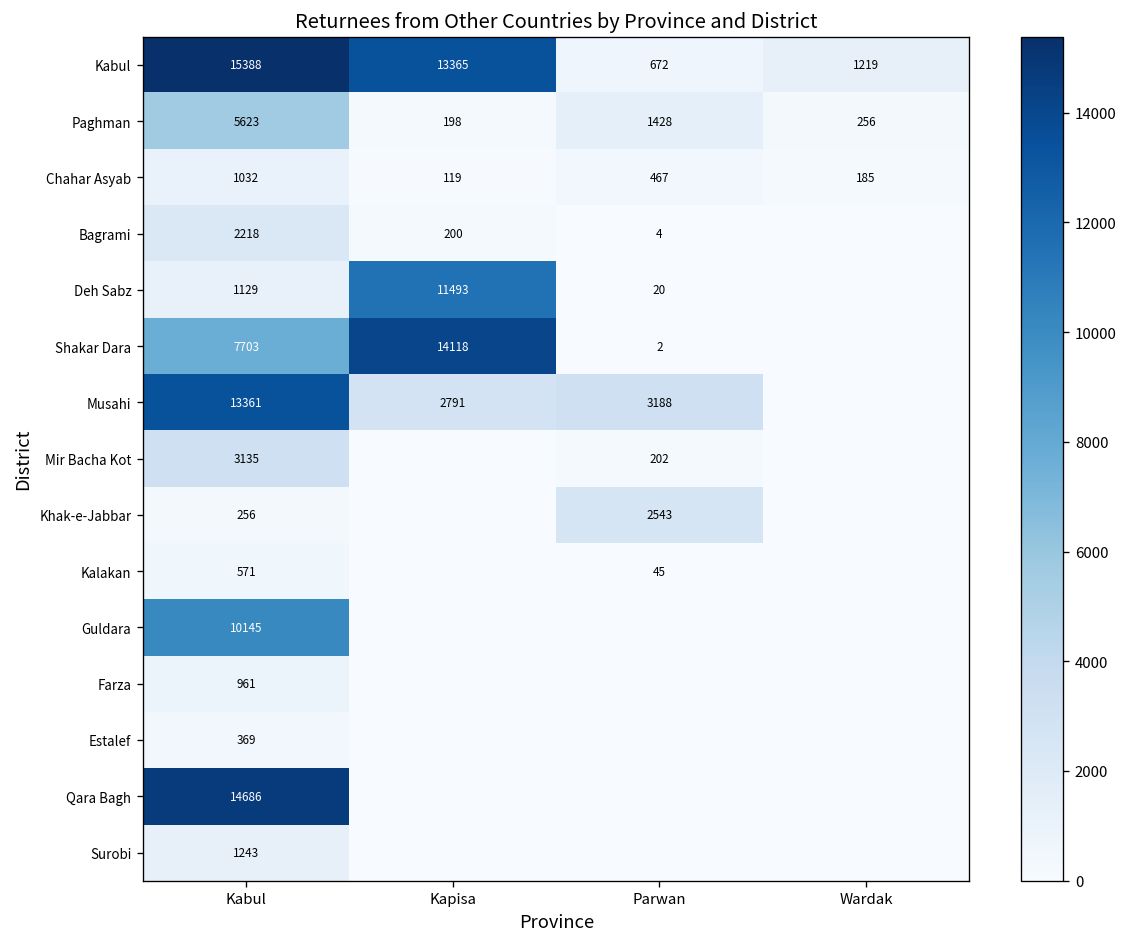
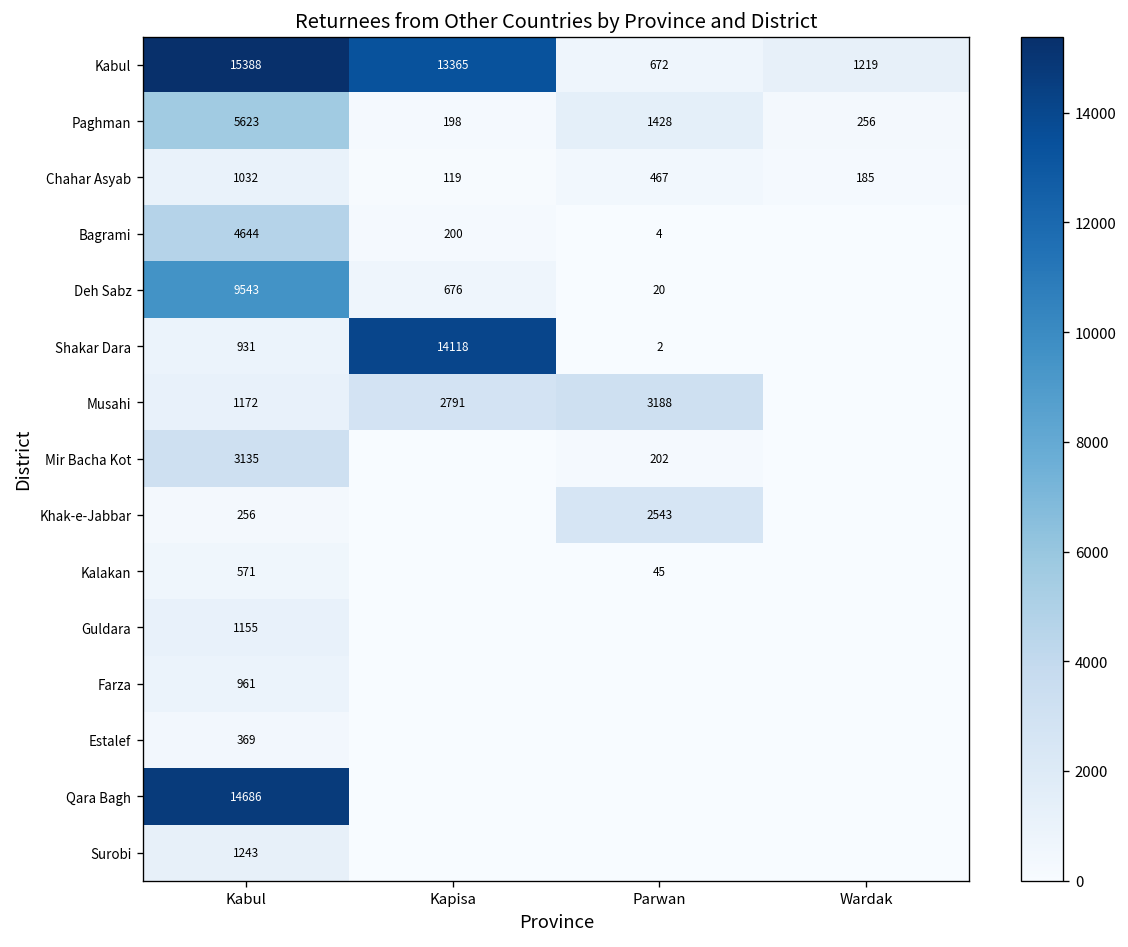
Bagrami, Kabul: 2218 -> 4644
Deh Sabz, Kabul: 1129 -> 9543
Deh Sabz, Kapisa: 11493 -> 676
Shakar Dara, Kabul: 7703 -> 931
Musahi, Kabul: 13361 -> 1172
Guldara, Kabul: 10145 -> 1155
